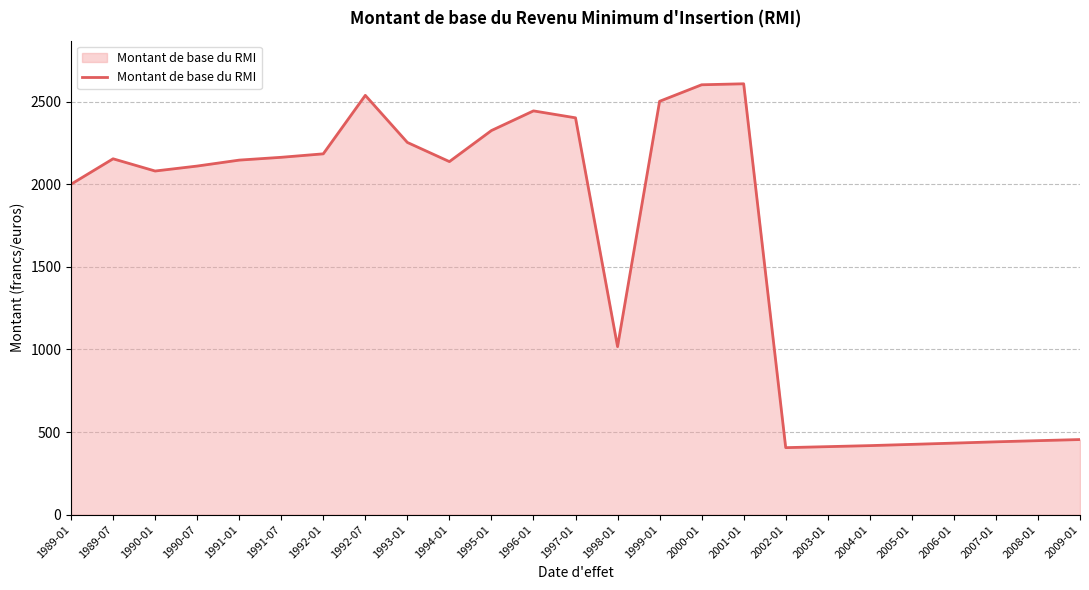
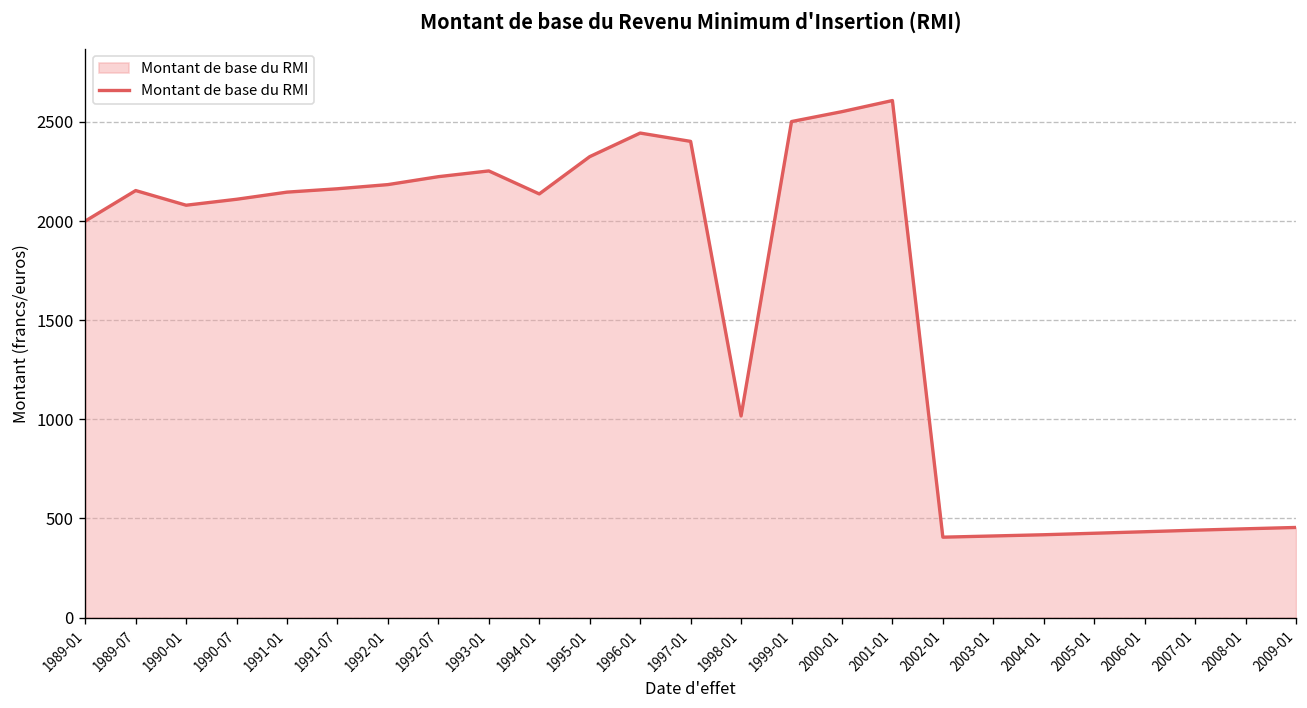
1992-07: 2540 -> 2220
2000-01: 2600 -> 2550
